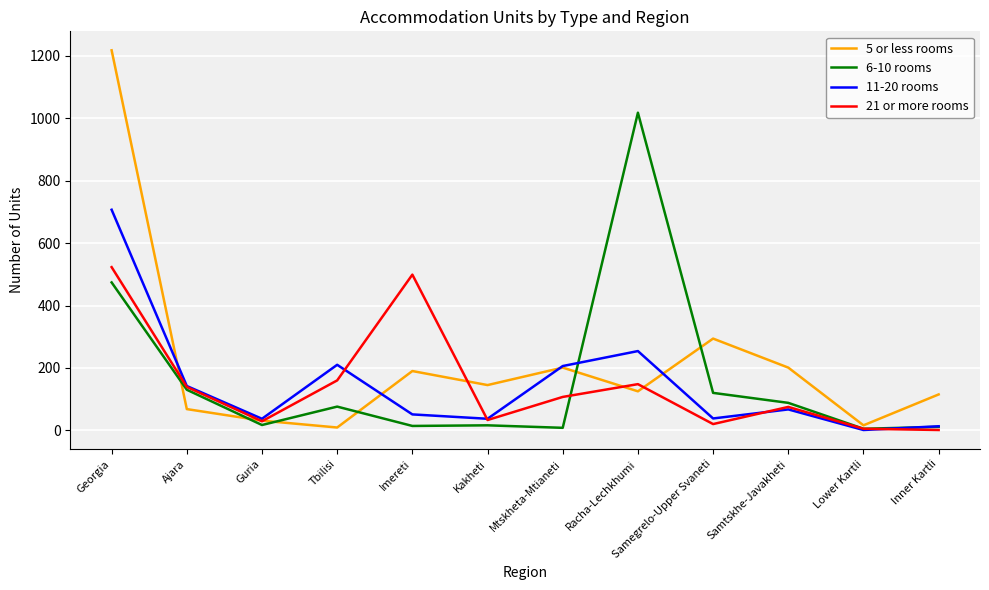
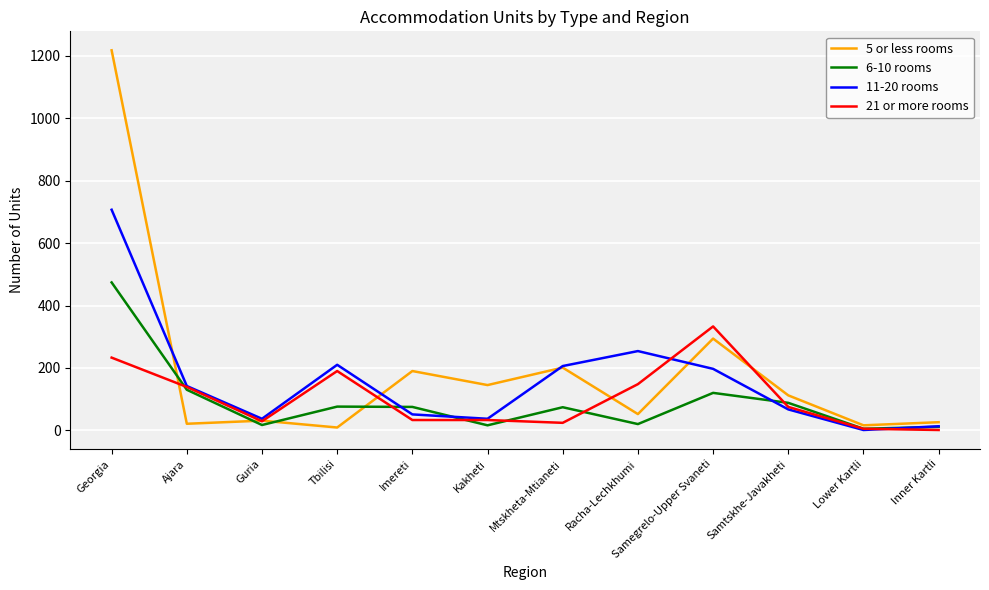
21 or more rooms, Georgia: 520 -> 230
5 or less rooms, Ajara: 70 -> 20
21 or more rooms, Tbilisi: 160 -> 190
6-10 rooms, Imereti: 10 -> 80
21 or more rooms, Imereti: 500 -> 30
6-10 rooms, Mtskheta-Mtianeti: 10 -> 70
21 or more rooms, Mtskheta-Mtianeti: 110 -> 20
5 or less rooms, Racha-Lechkhumi: 130 -> 50
6-10 rooms, Racha-Lechkhumi: 1020 -> 20
11-20 rooms, Samegrelo-Upper Svaneti: 40 -> 200
21 or more rooms, Samegrelo-Upper Svaneti: 20 -> 330
5 or less rooms, Samtskhe-Javakheti: 200 -> 110
5 or less rooms, Inner Kartli: 120 -> 30
